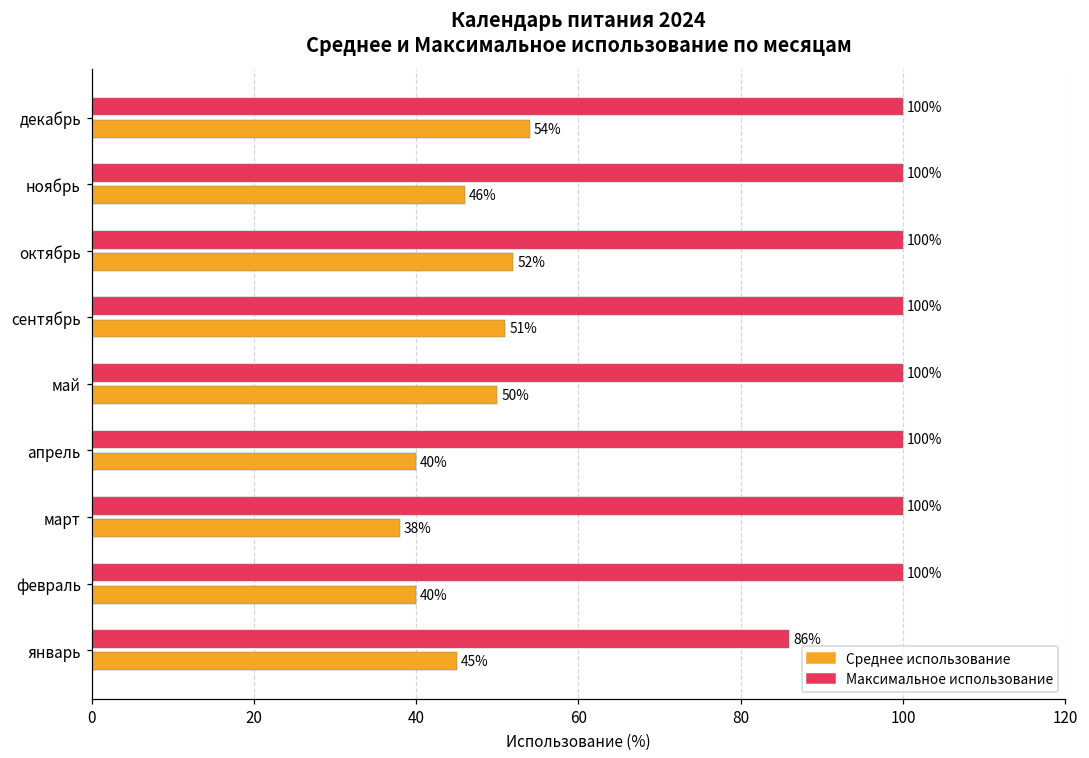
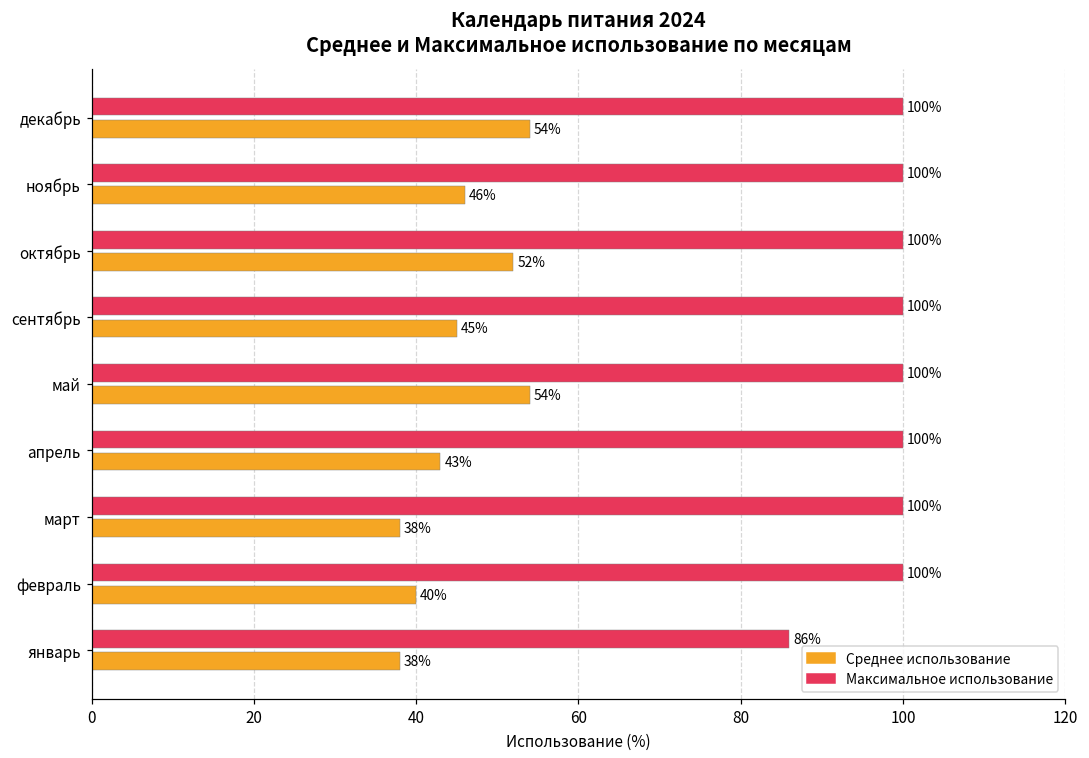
Среднее использование, сентябрь: 51% -> 45%
Среднее использование, май: 50% -> 54%
Среднее использование, апрель: 40% -> 43%
Среднее использование, январь: 45% -> 38%
